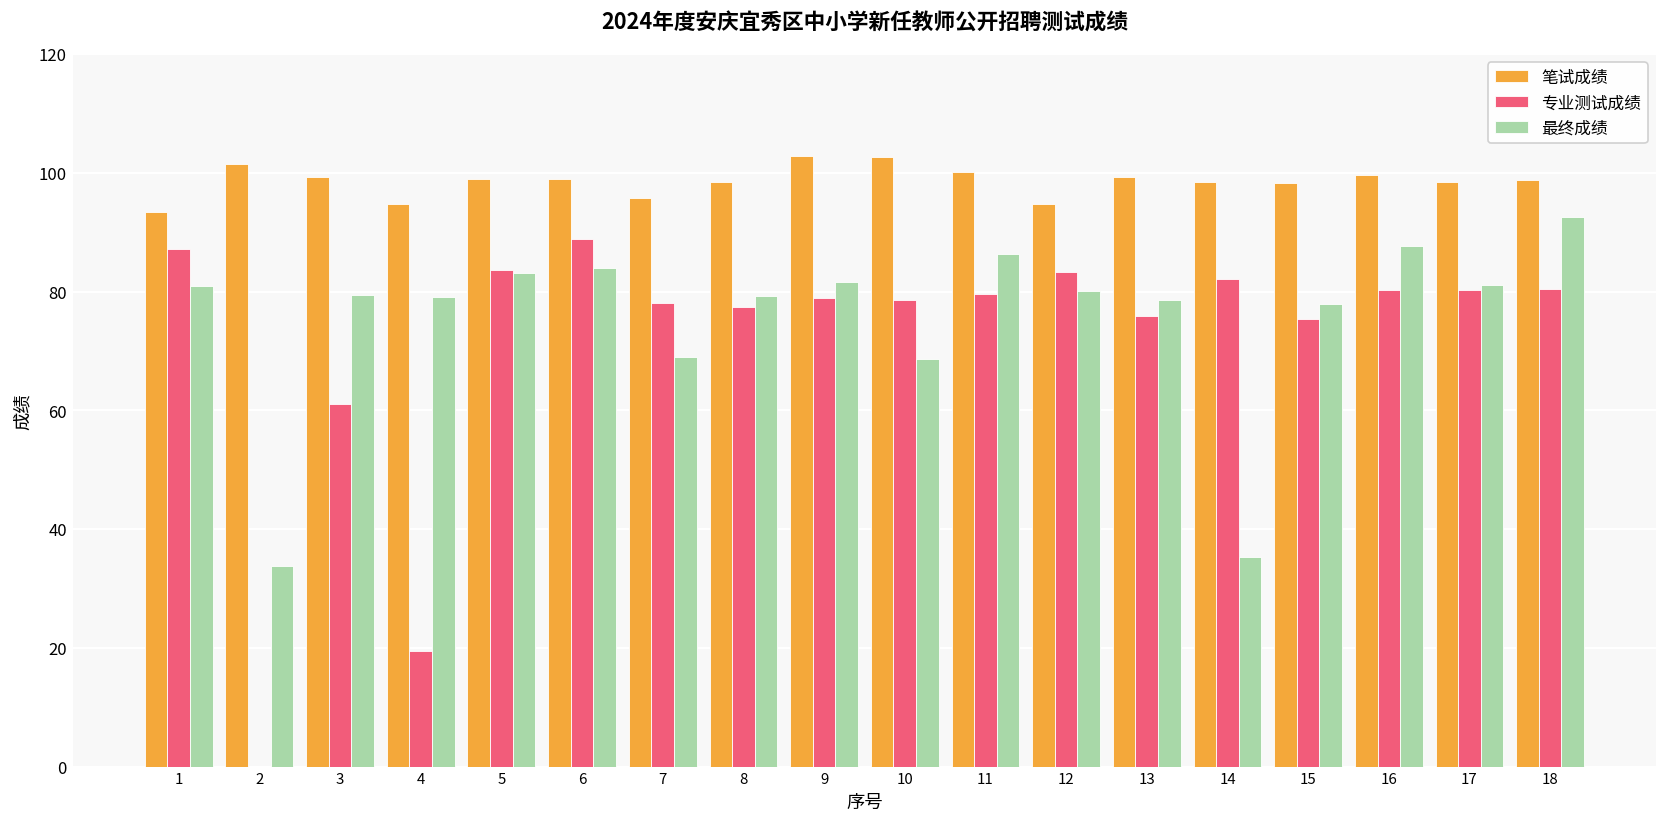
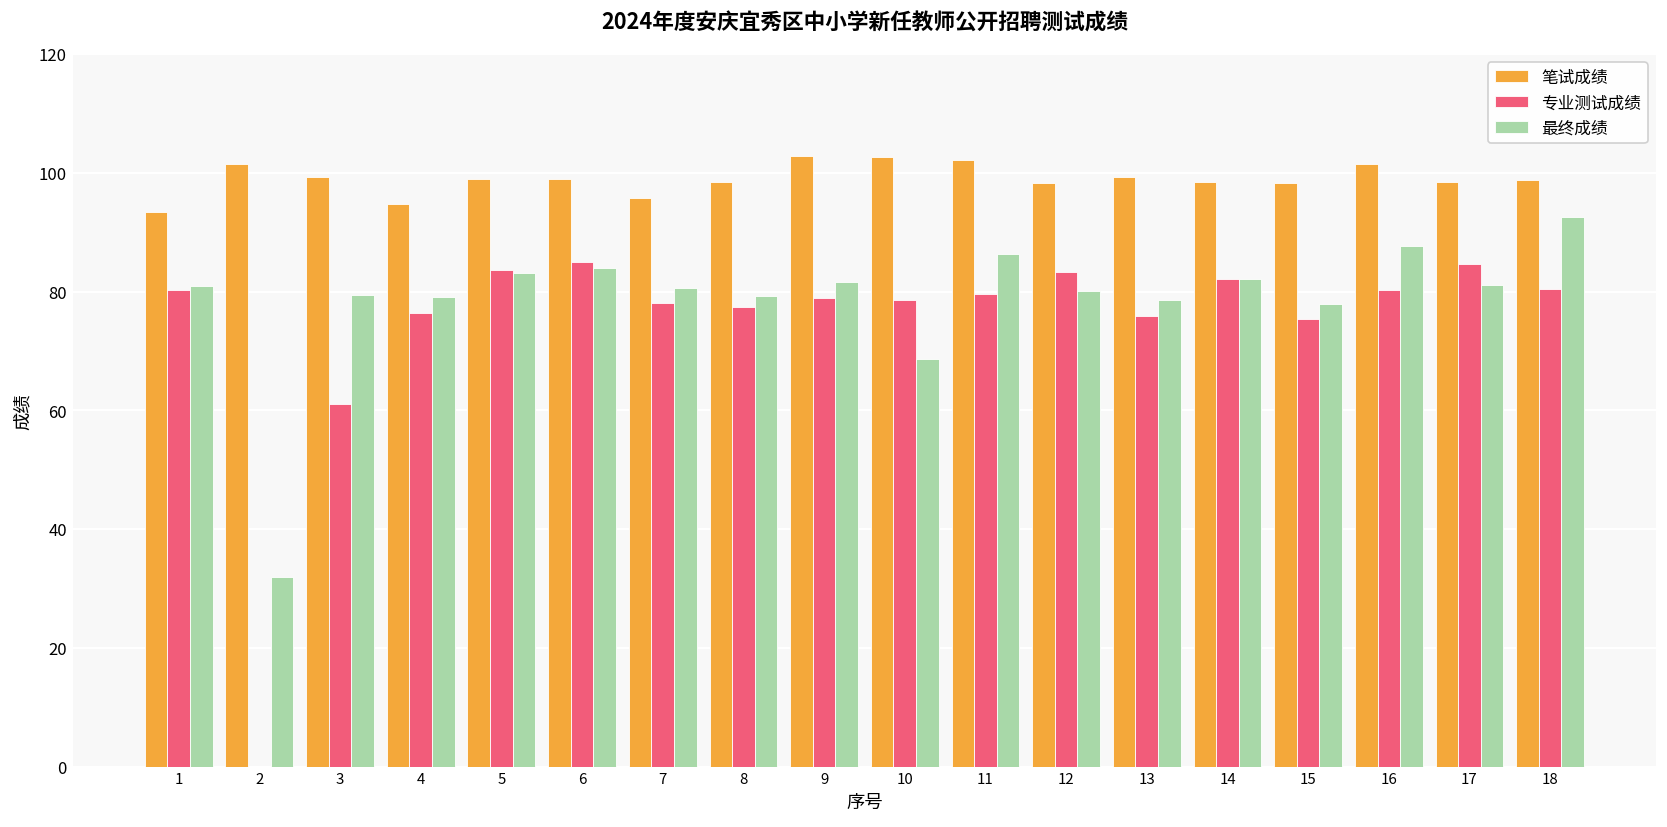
专业测试成绩, 1: 87 -> 80
最终成绩, 2: 34 -> 32
专业测试成绩, 4: 20 -> 76
专业测试成绩, 6: 89 -> 85
最终成绩, 7: 69 -> 81
笔试成绩, 11: 100 -> 102
笔试成绩, 12: 95 -> 98
最终成绩, 14: 35 -> 82
笔试成绩, 16: 100 -> 102
专业测试成绩, 17: 80 -> 85
